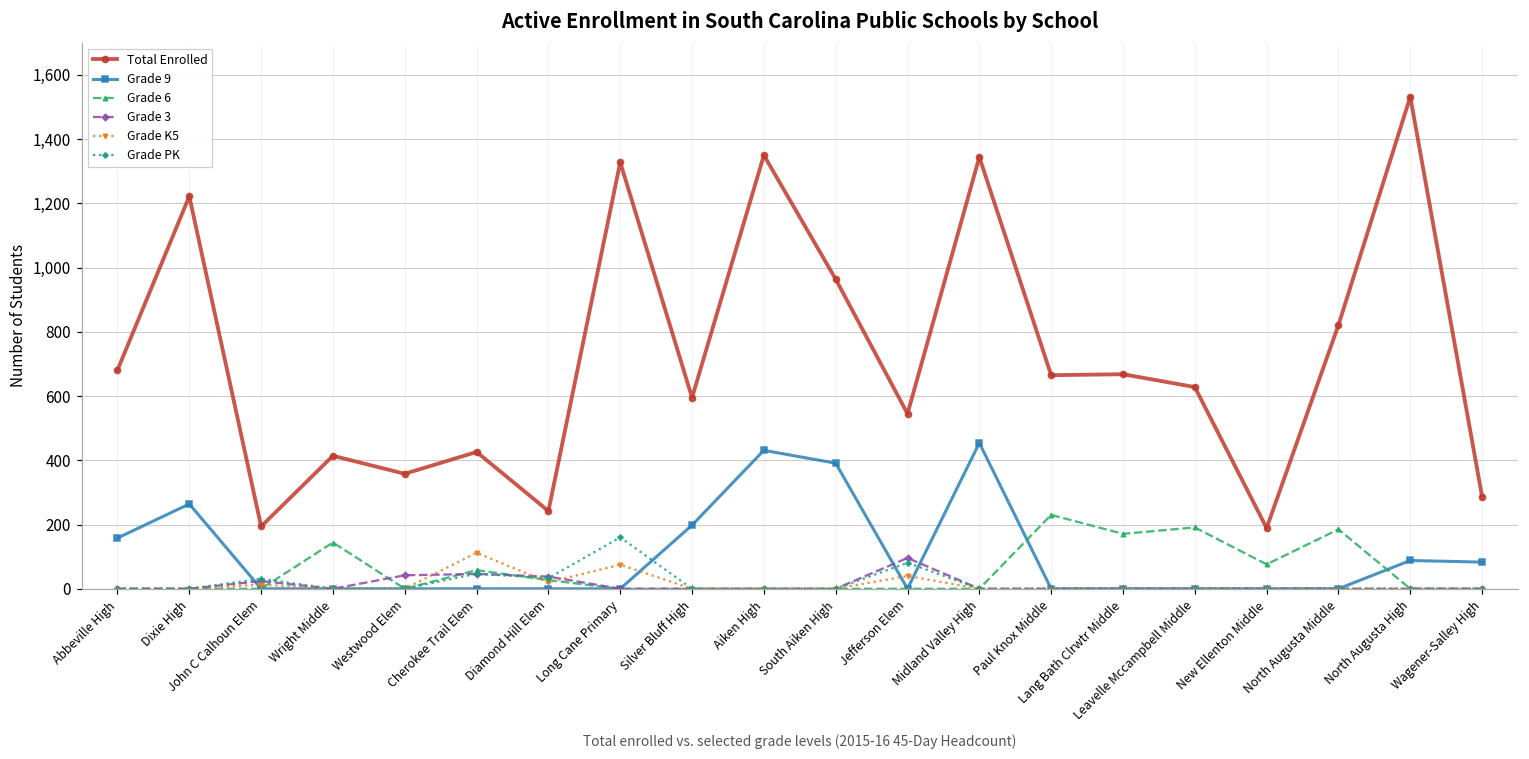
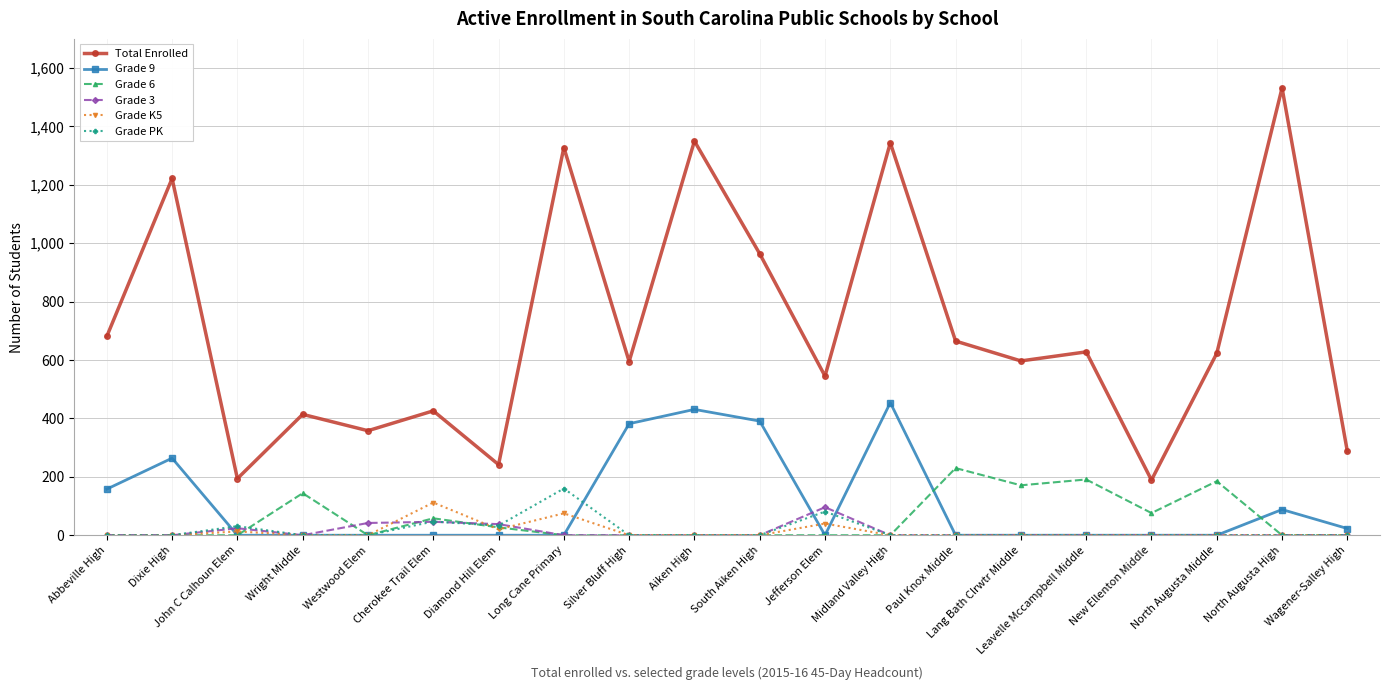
Grade 9, Silver Bluff High: 200 -> 380
Total Enrolled, Lang Bath Clrwtr Middle: 670 -> 600
Total Enrolled, North Augusta Middle: 820 -> 620
Grade 9, Wagener-Salley High: 80 -> 20
